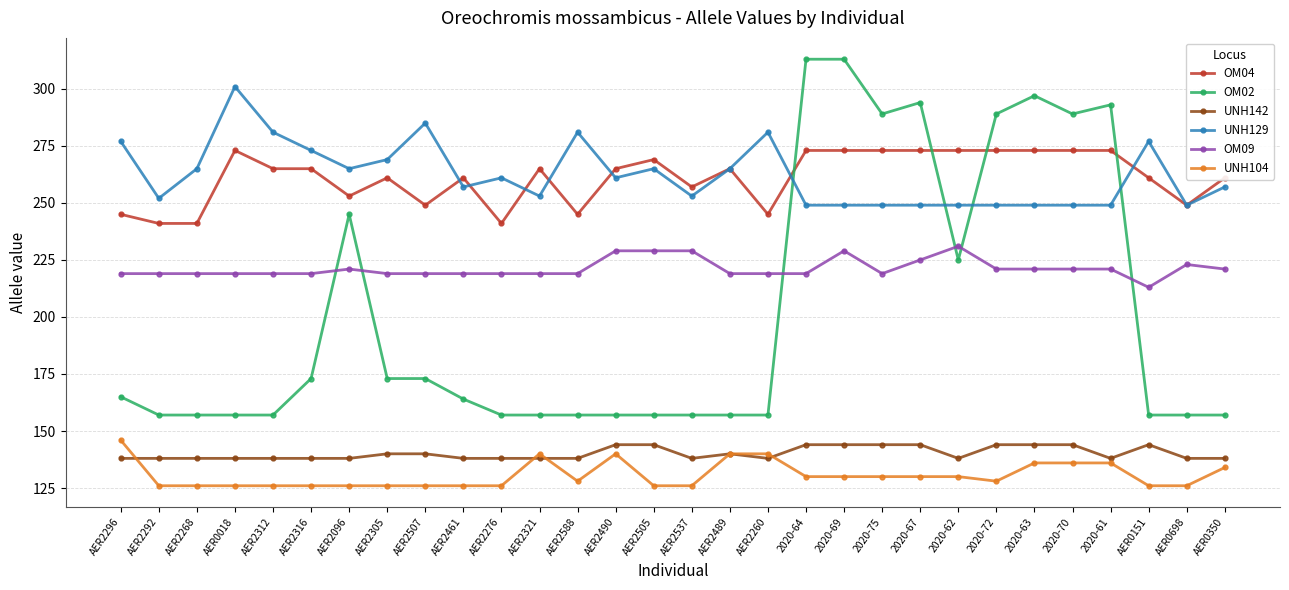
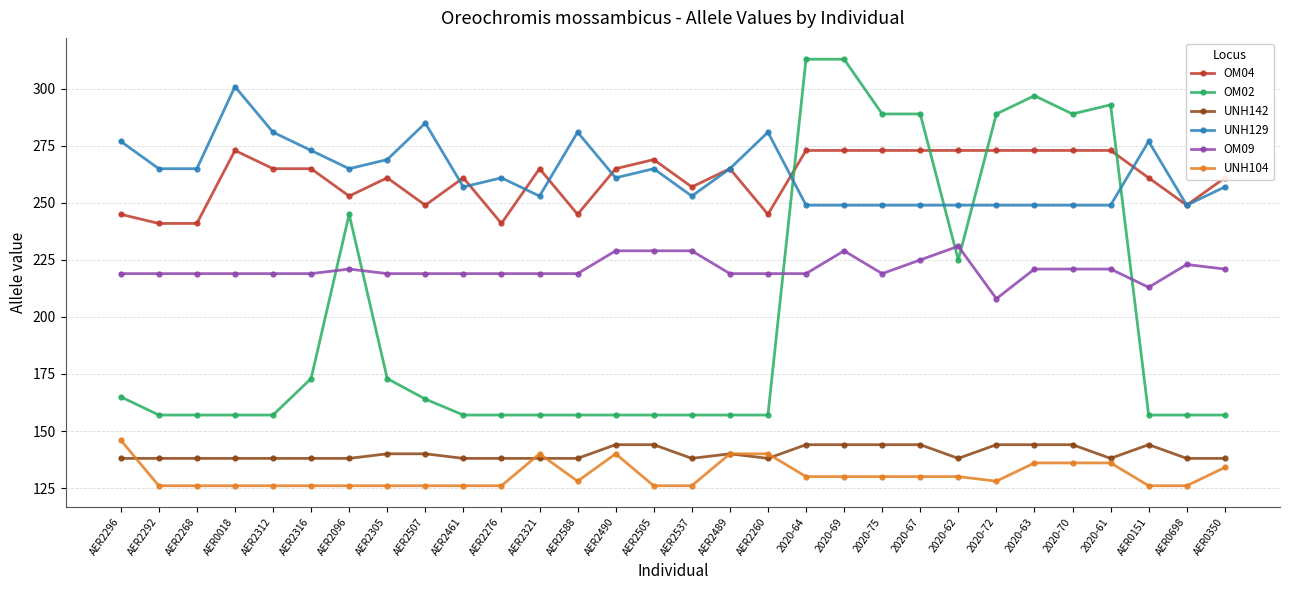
UNH129, AER2292: 252 -> 265
OM02, AER2507: 173 -> 164
OM02, AER2461: 164 -> 157
OM02, 2020-67: 294 -> 289
OM09, 2020-72: 221 -> 208
